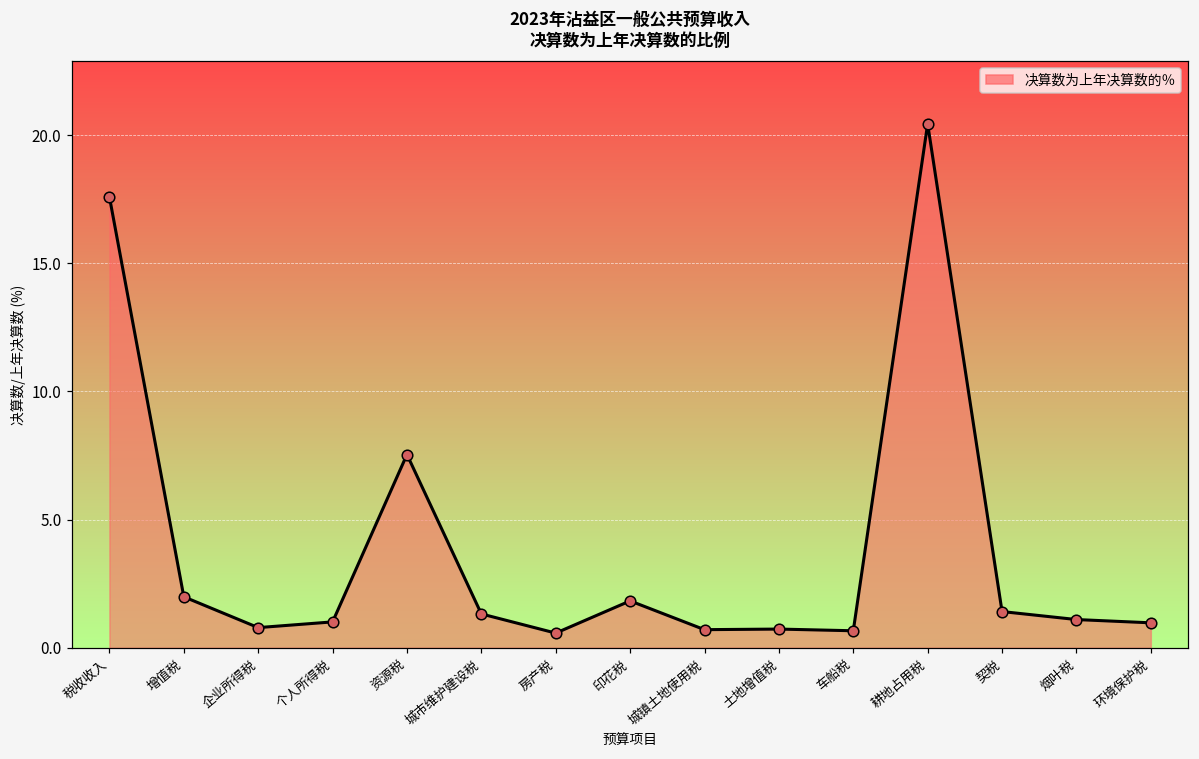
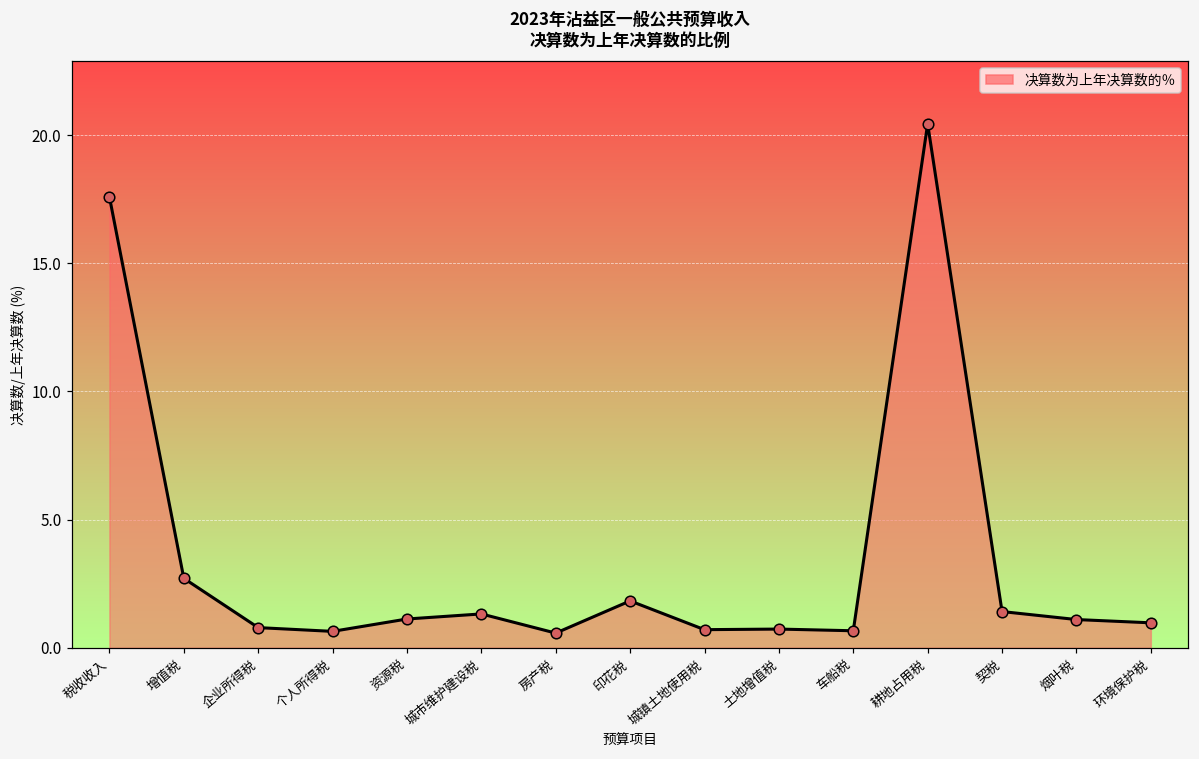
增值税: 2.0 -> 2.7
个人所得税: 1.0 -> 0.6
资源税: 7.5 -> 1.1
